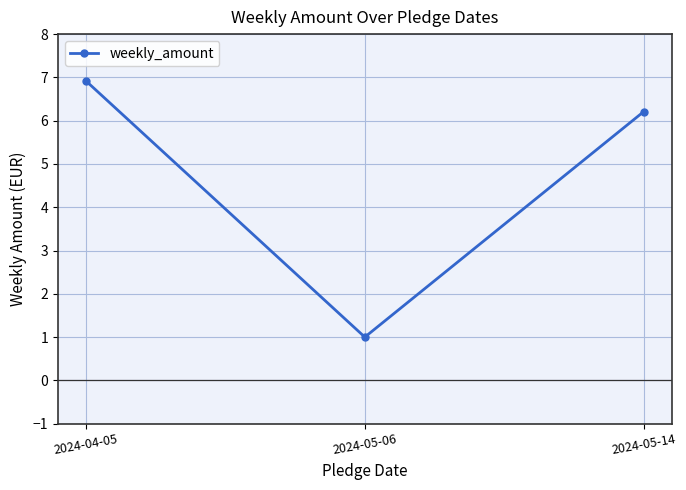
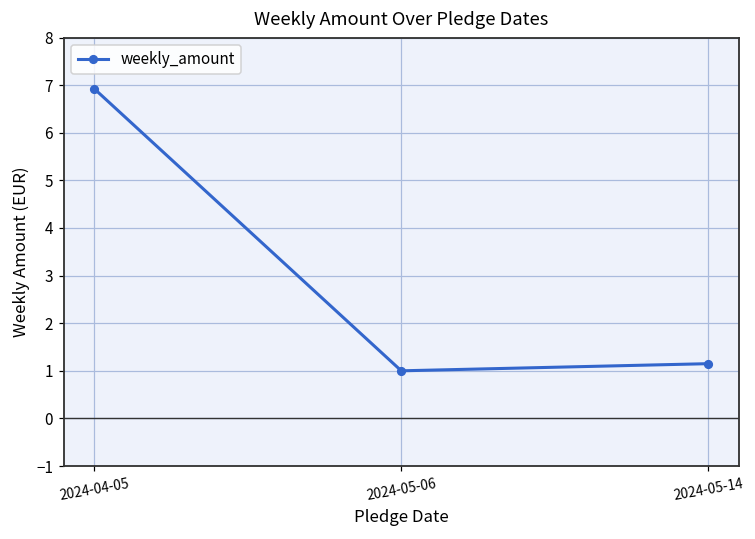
2024-05-14: 6.2 -> 1.2
